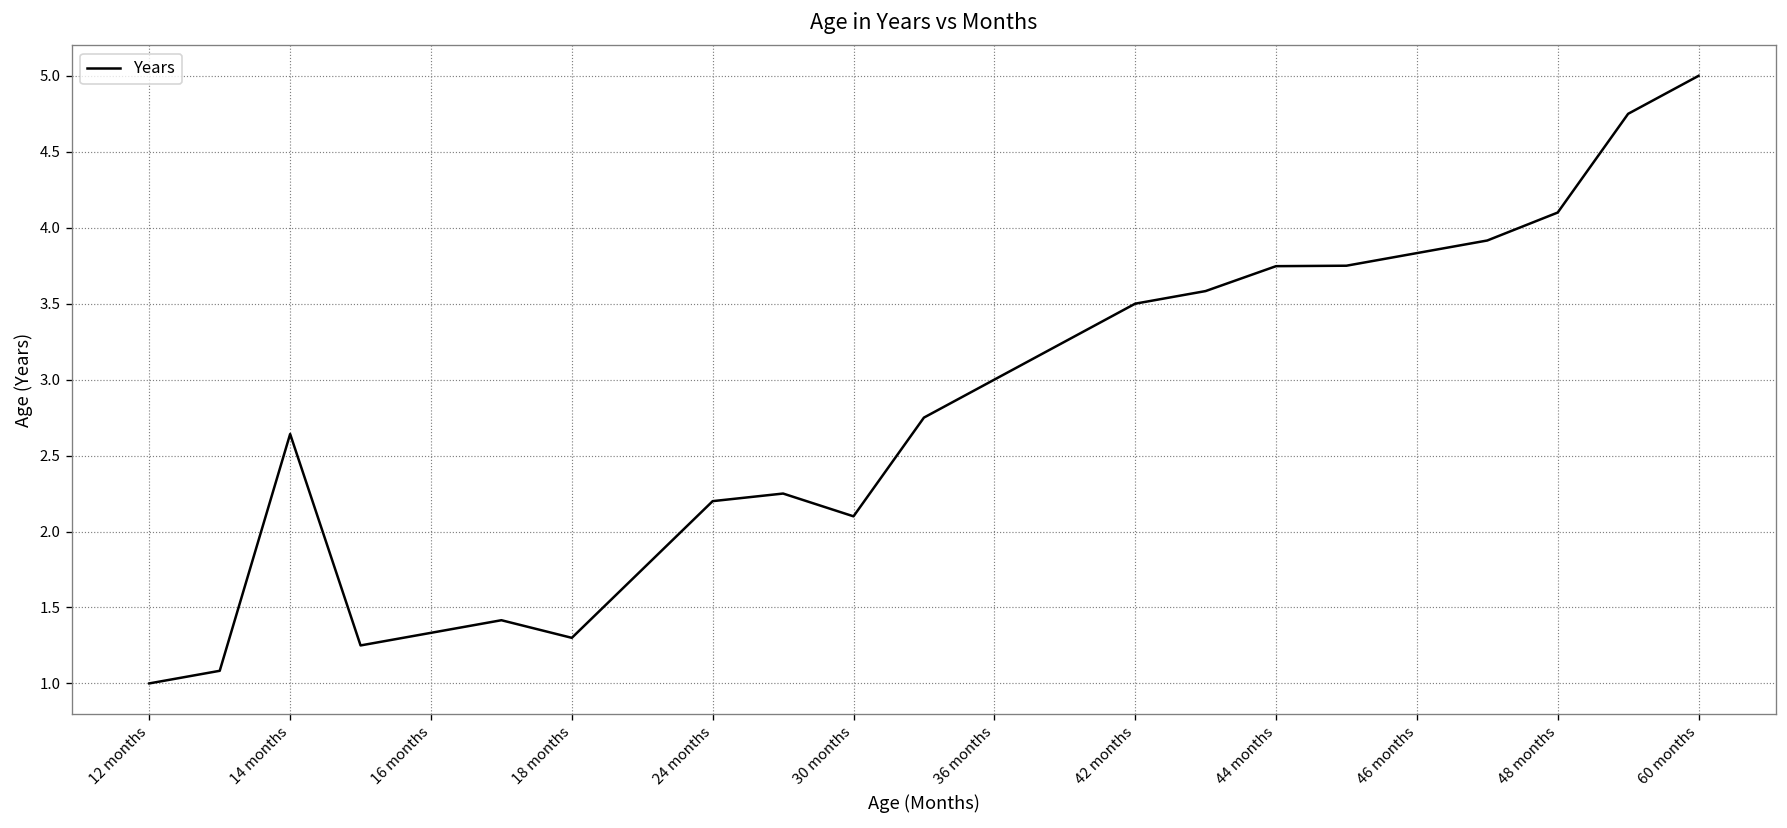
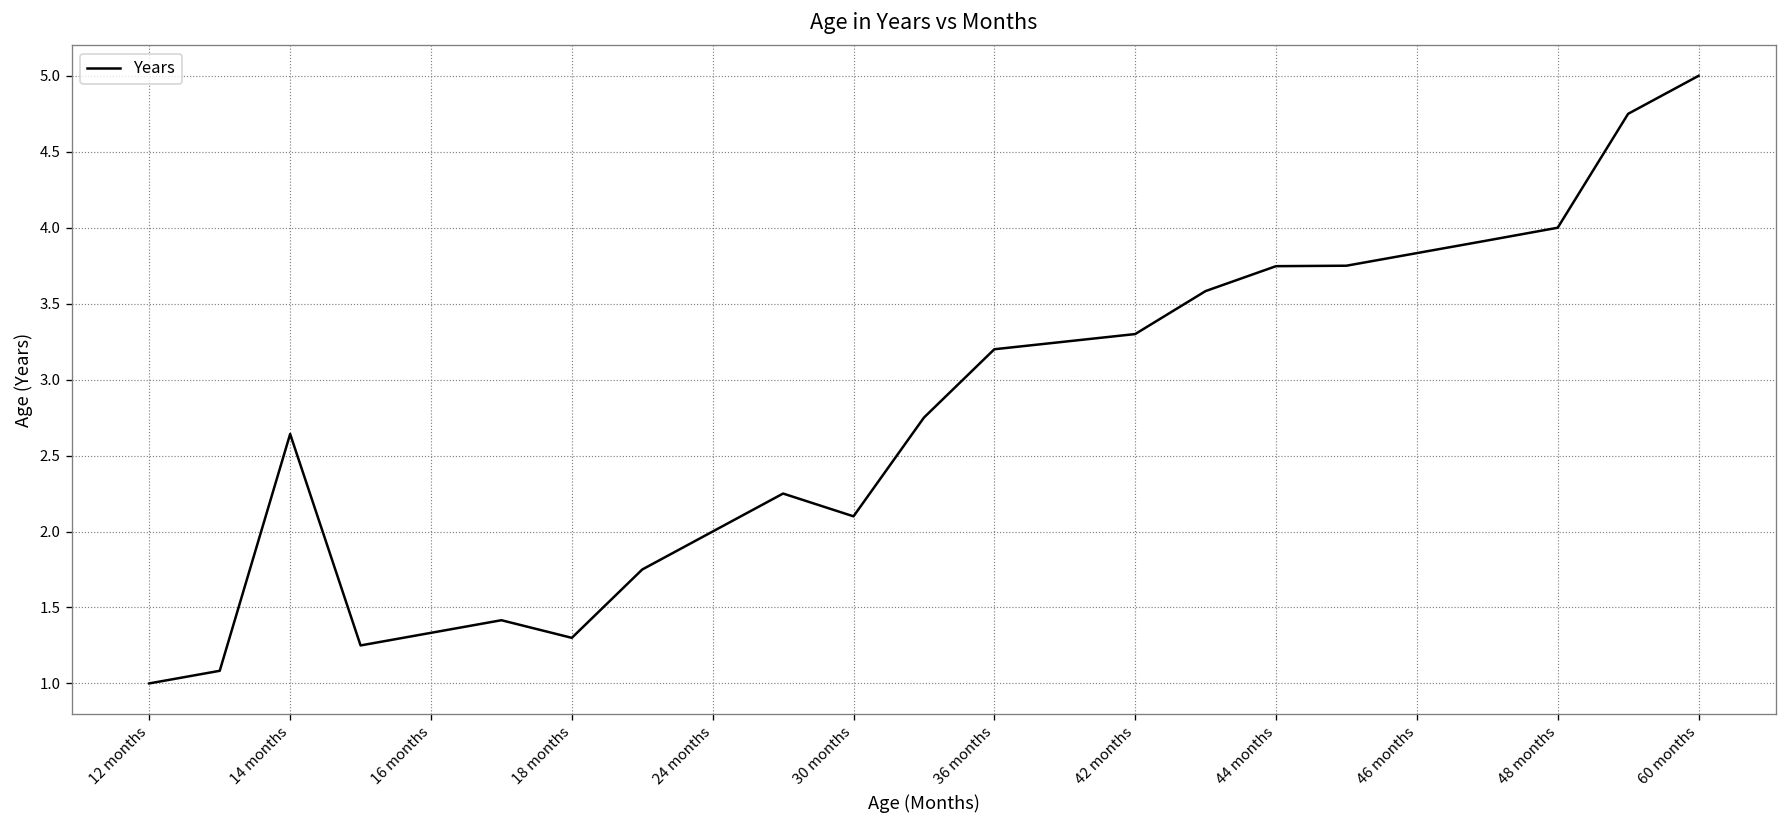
24 months: 2.2 -> 2.0
36 months: 3.0 -> 3.2
42 months: 3.5 -> 3.3
48 months: 4.1 -> 4.0
